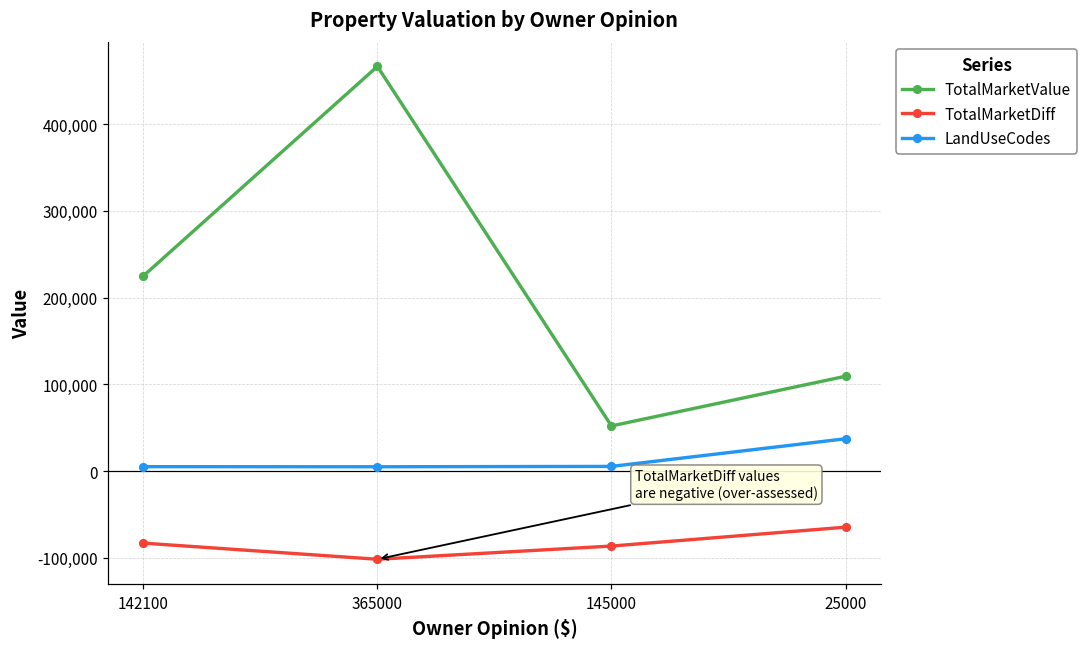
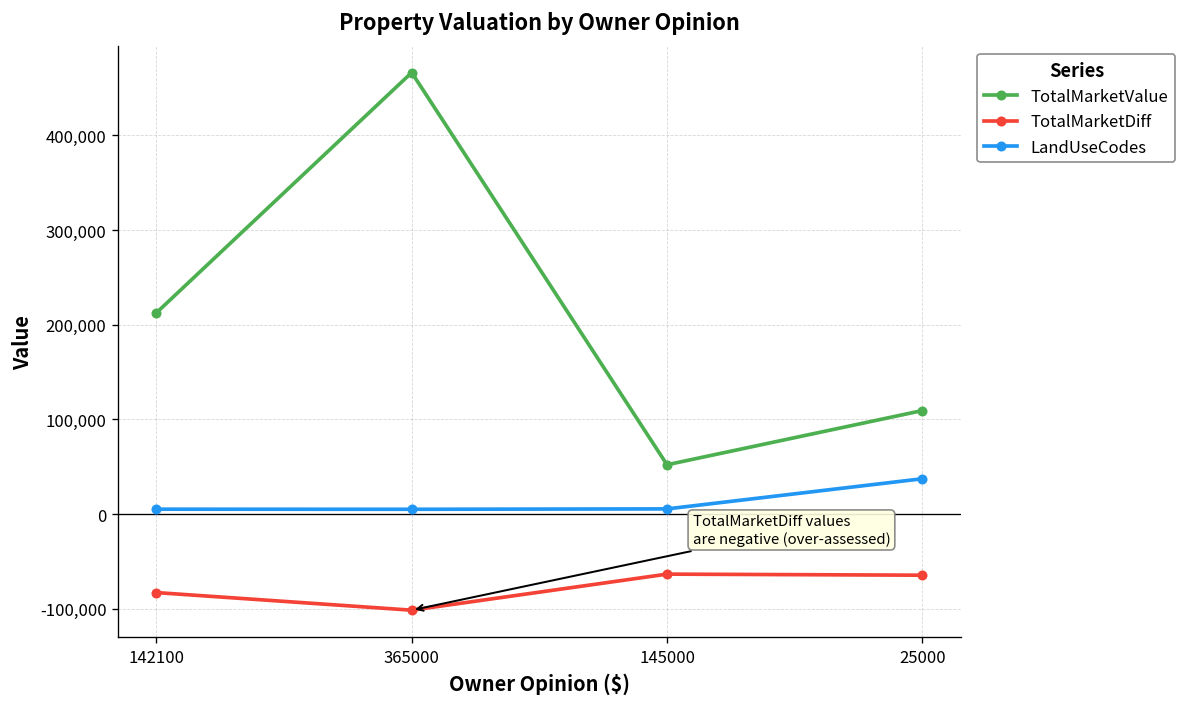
TotalMarketValue, 142100: 230,000 -> 210,000
TotalMarketDiff, 145000: -90,000 -> -60,000
